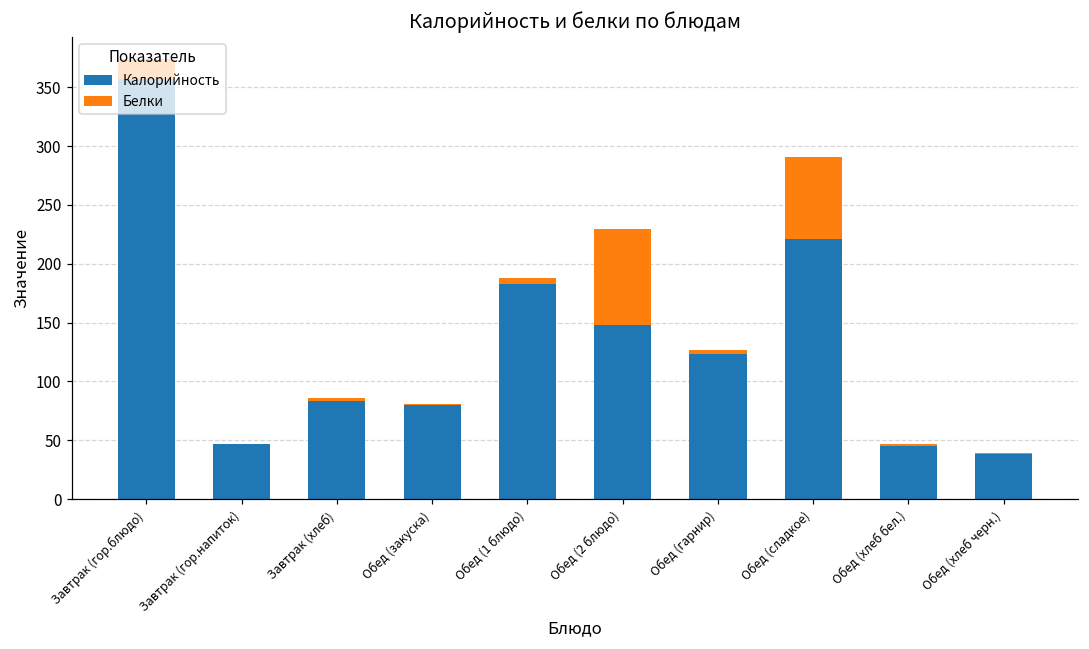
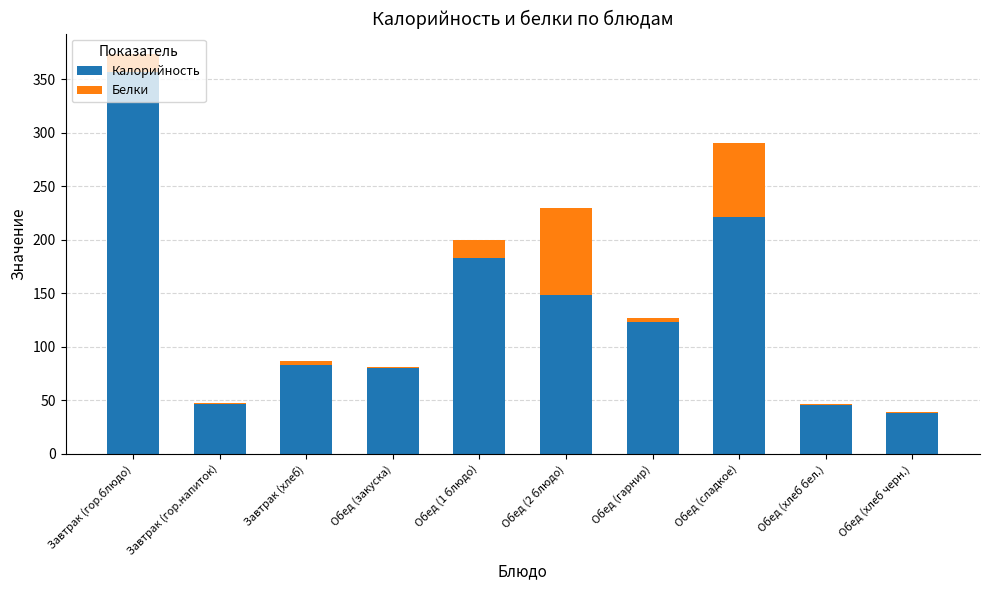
Белки, Обед (1 блюдо): 5 -> 17
